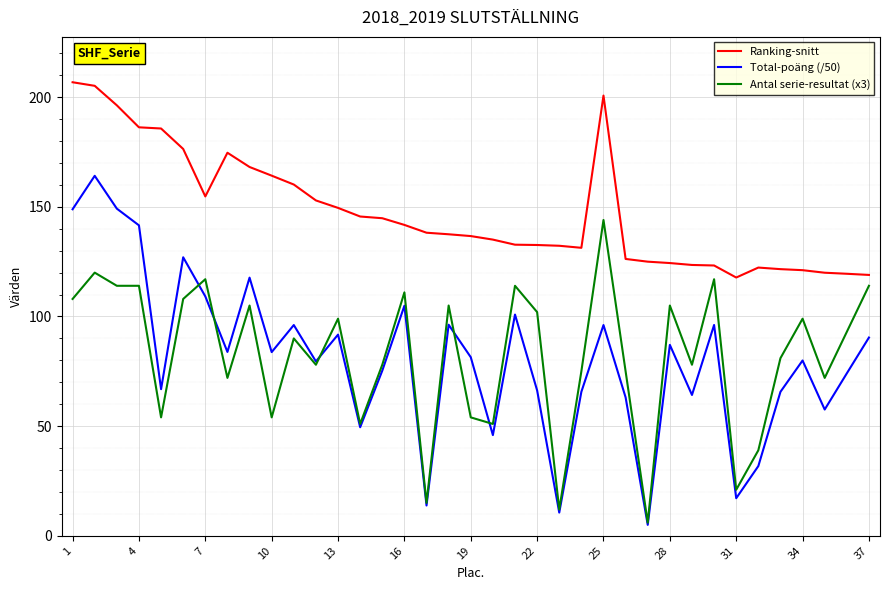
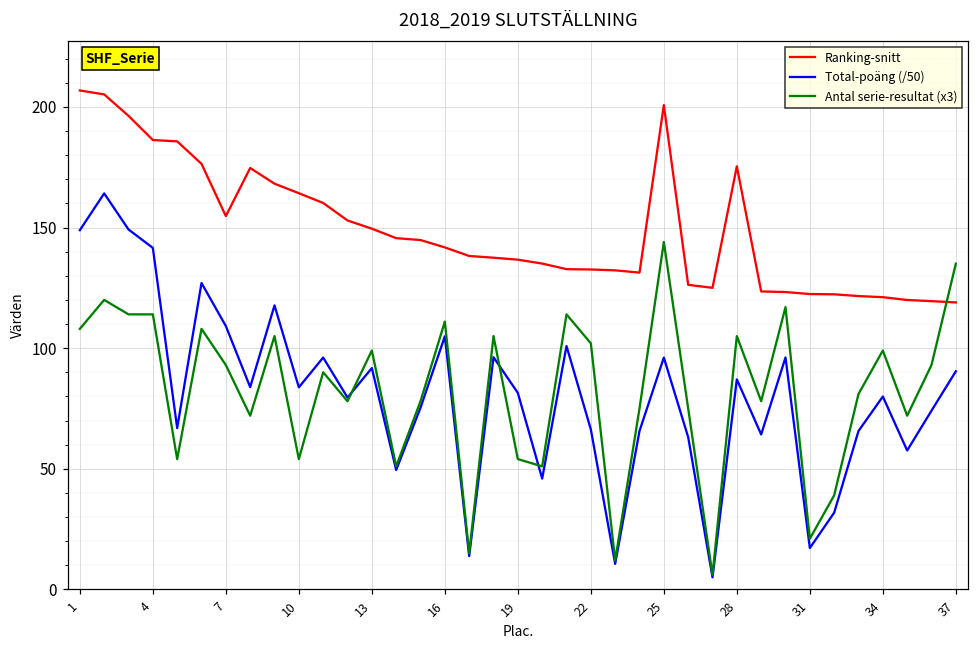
Antal serie-resultat (x3), 7: 117 -> 93
Ranking-snitt, 28: 124 -> 175
Ranking-snitt, 31: 118 -> 122
Antal serie-resultat (x3), 37: 114 -> 135
